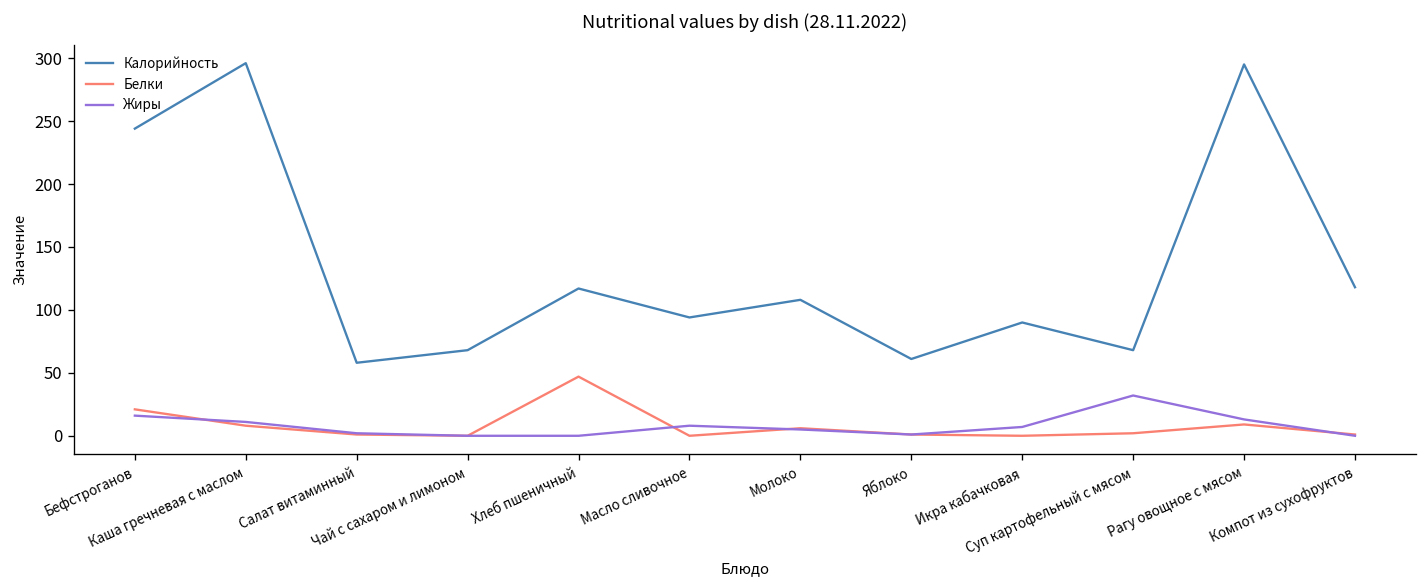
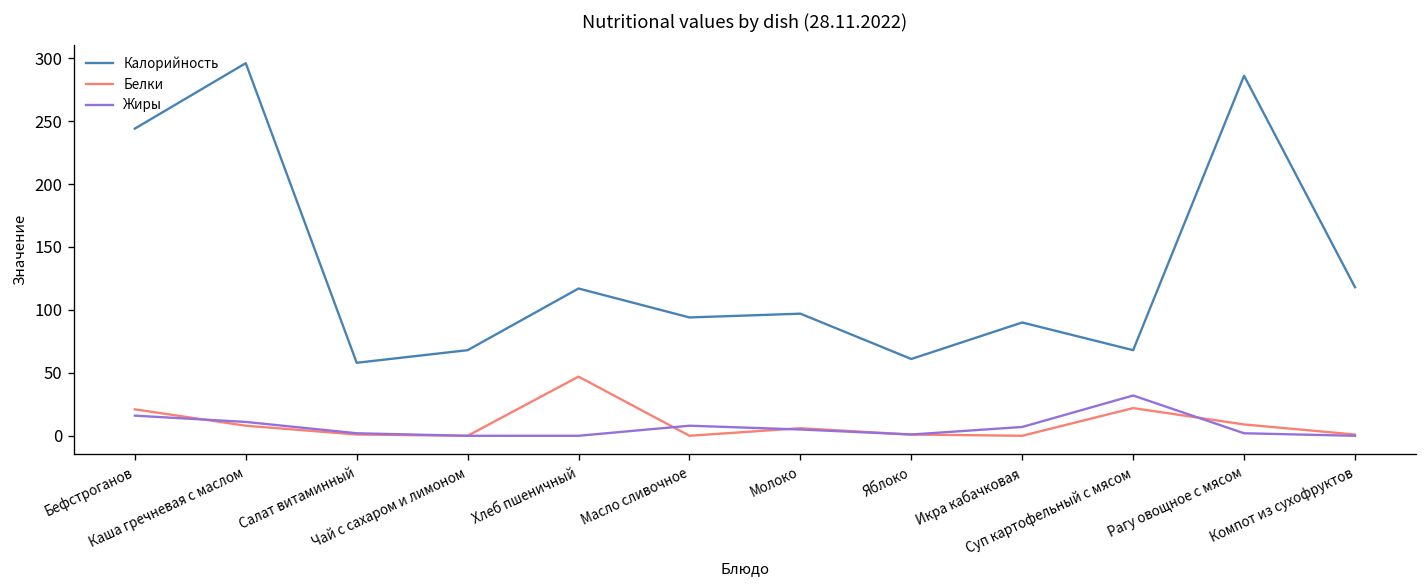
Калорийность, Молоко: 108 -> 97
Белки, Суп картофельный с мясом: 2 -> 22
Калорийность, Рагу овощное с мясом: 295 -> 286
Жиры, Рагу овощное с мясом: 13 -> 2
